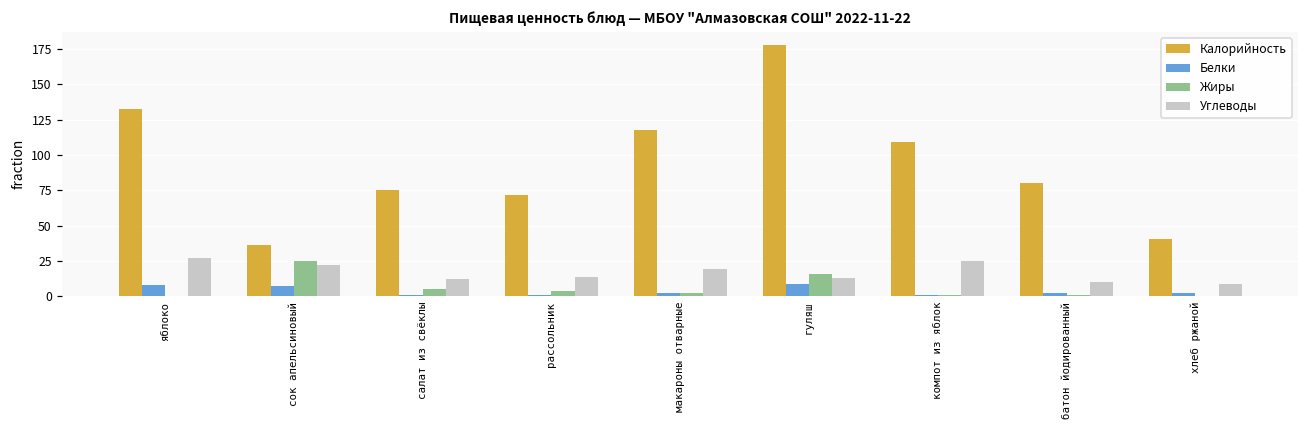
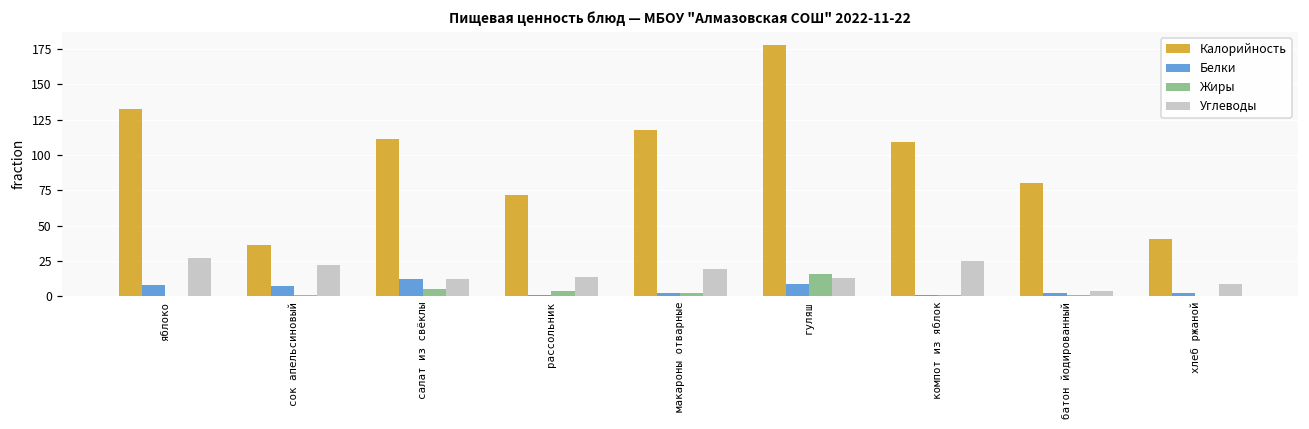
Жиры, сок апельсиновый: 25 -> 1
Калорийность, салат из свёклы: 76 -> 111
Белки, салат из свёклы: 1 -> 12
Углеводы, батон йодированный: 10 -> 4
